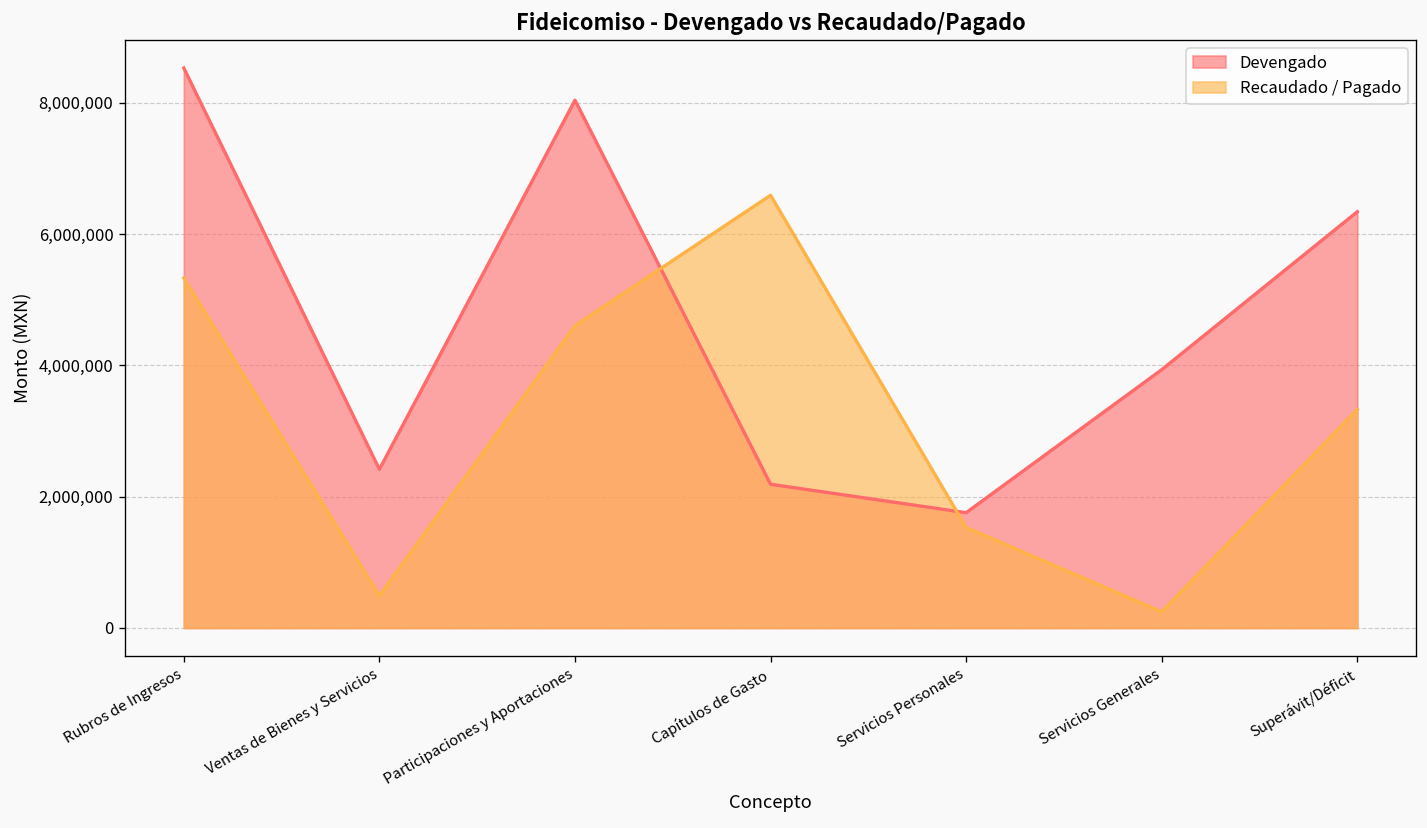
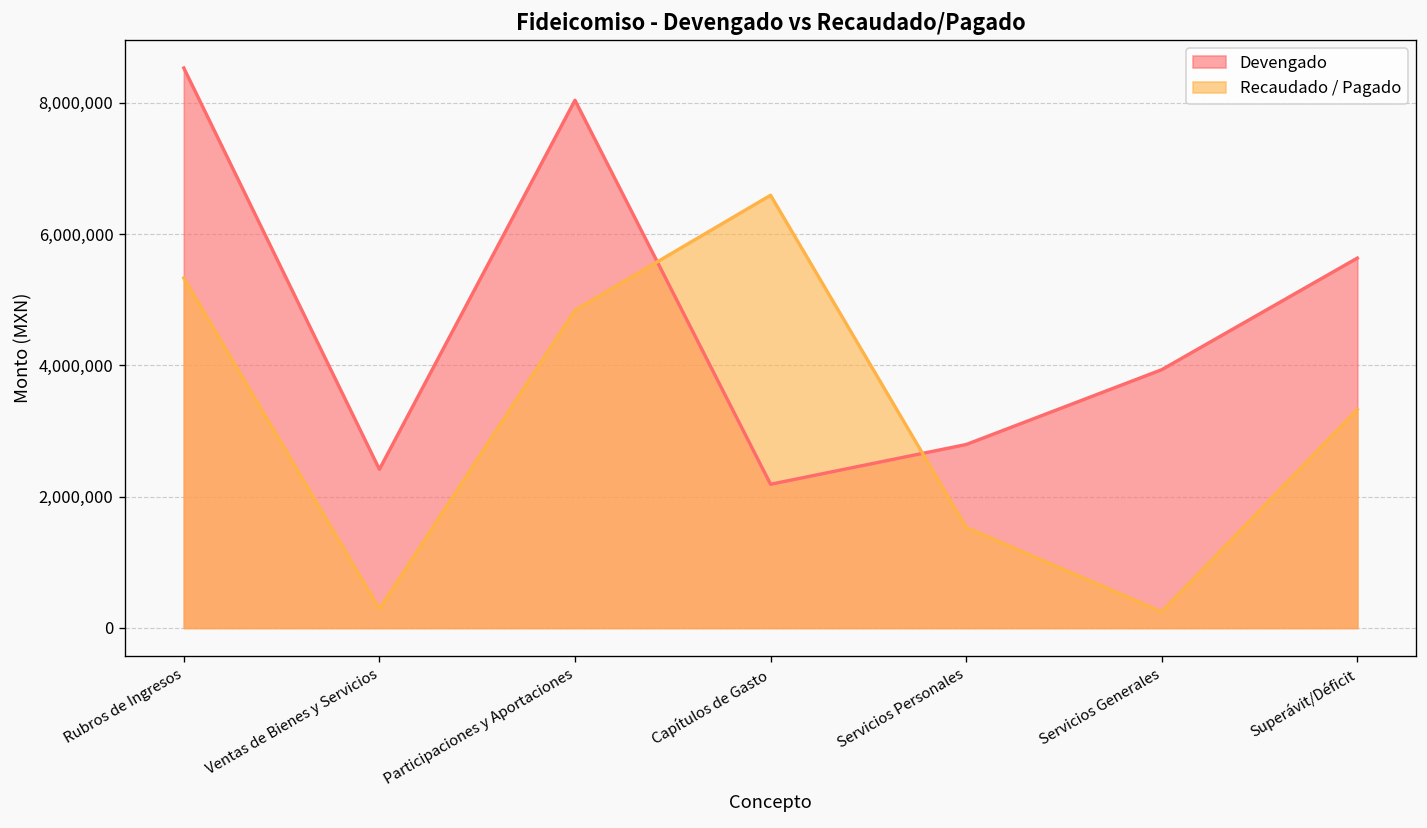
Recaudado / Pagado, Ventas de Bienes y Servicios: 500,000 -> 300,000
Recaudado / Pagado, Participaciones y Aportaciones: 4,600,000 -> 4,800,000
Devengado, Servicios Personales: 1,800,000 -> 2,800,000
Devengado, Superávit/Déficit: 6,300,000 -> 5,600,000
